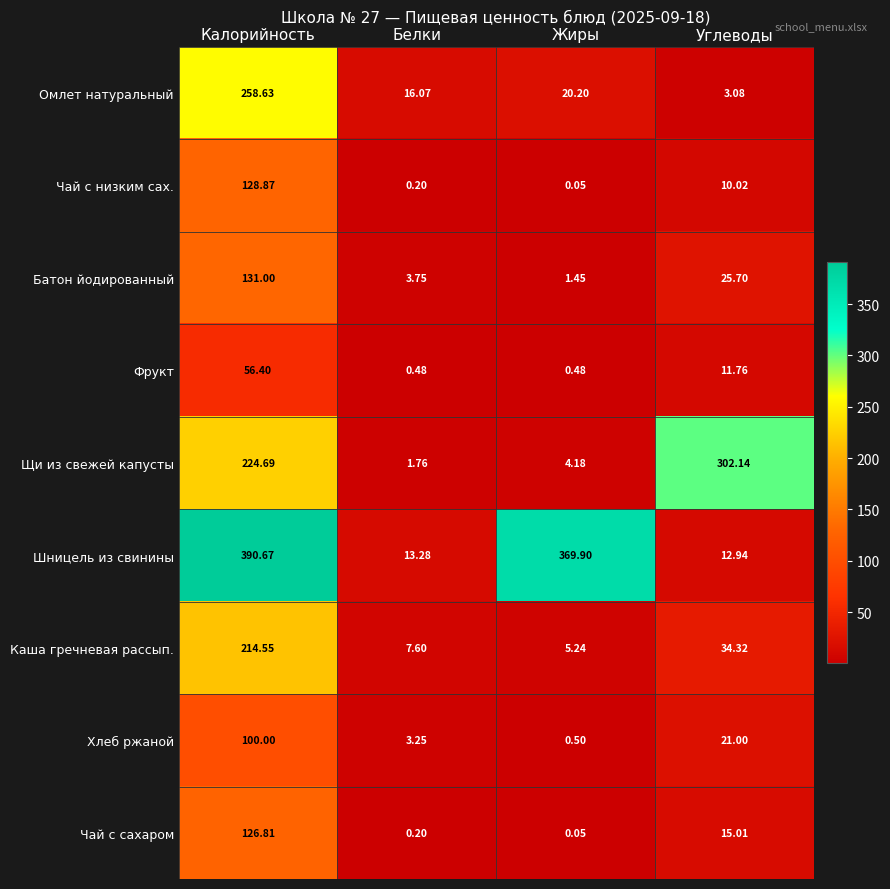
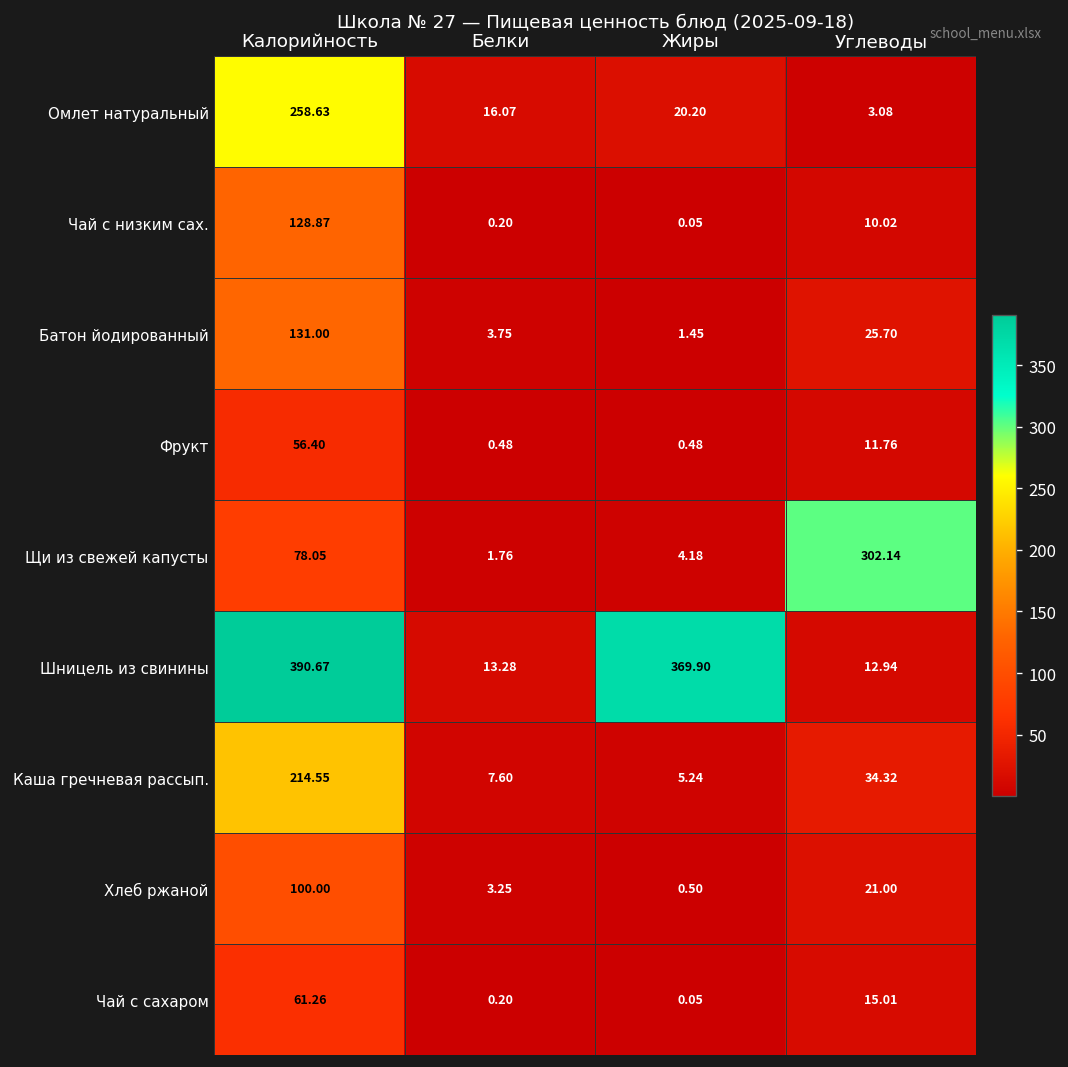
Щи из свежей капусты, Калорийность: 224.69 -> 78.05
Чай с сахаром, Калорийность: 126.81 -> 61.26
